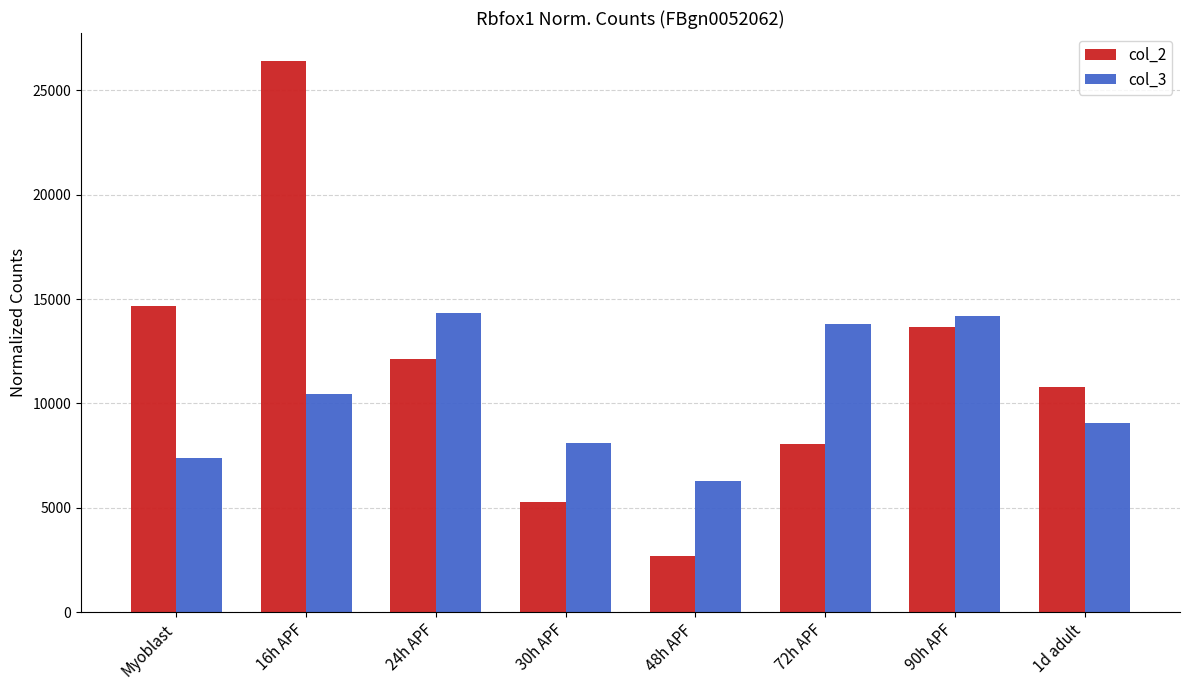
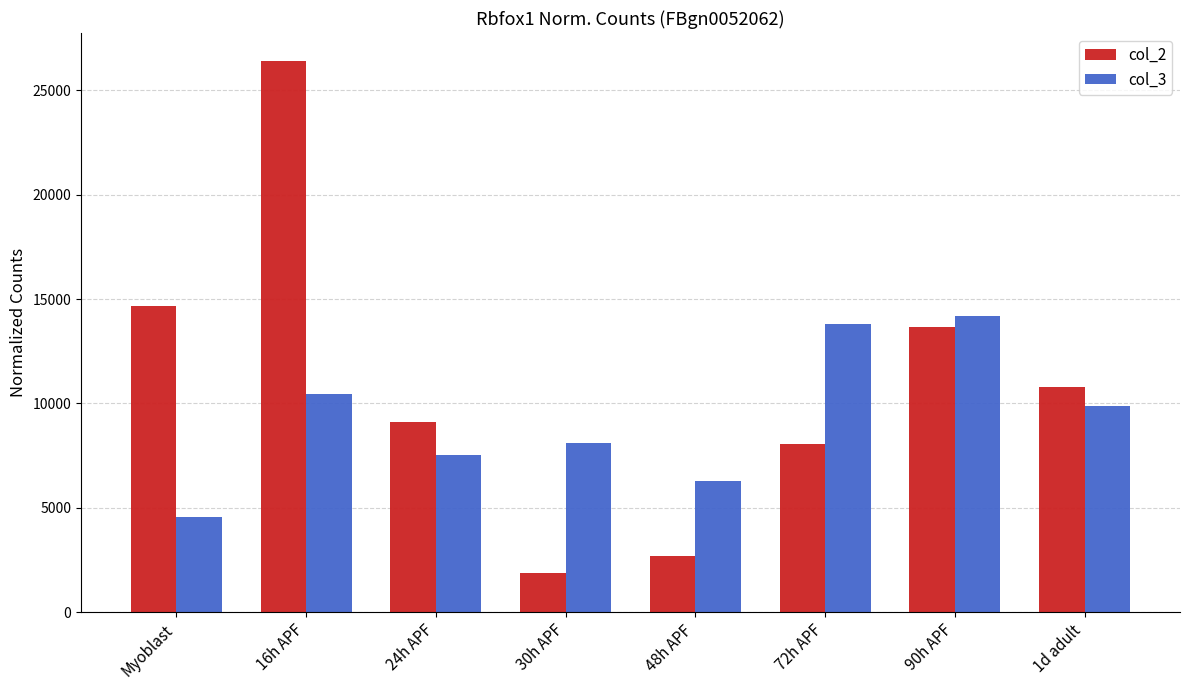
col_3, Myoblast: 7400 -> 4600
col_2, 24h APF: 12100 -> 9100
col_3, 24h APF: 14400 -> 7500
col_2, 30h APF: 5300 -> 1900
col_3, 1d adult: 9100 -> 9900
